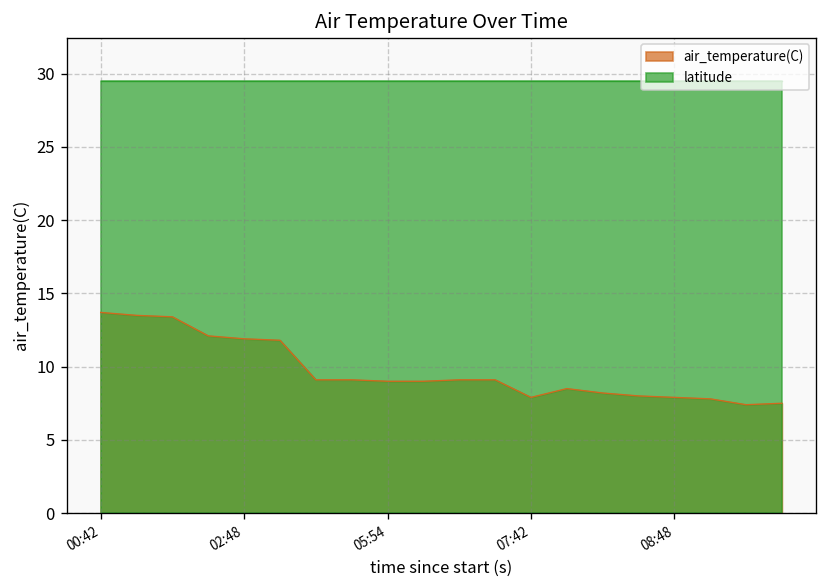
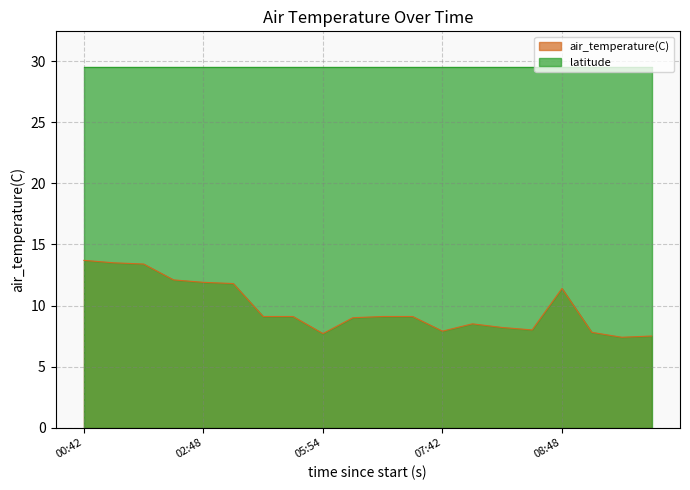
air_temperature(C), 05:54: 9.0 -> 7.7
air_temperature(C), 08:48: 7.9 -> 11.4
